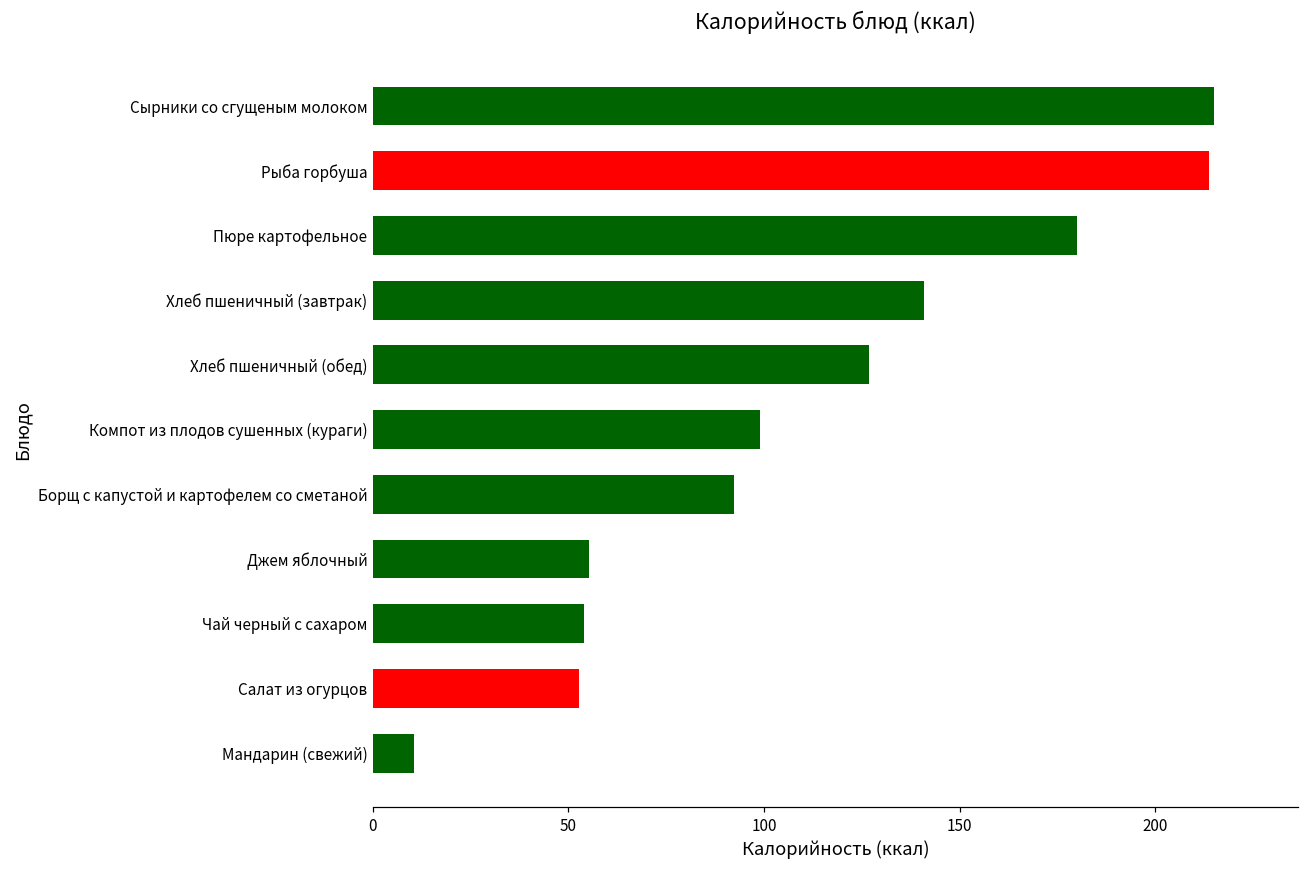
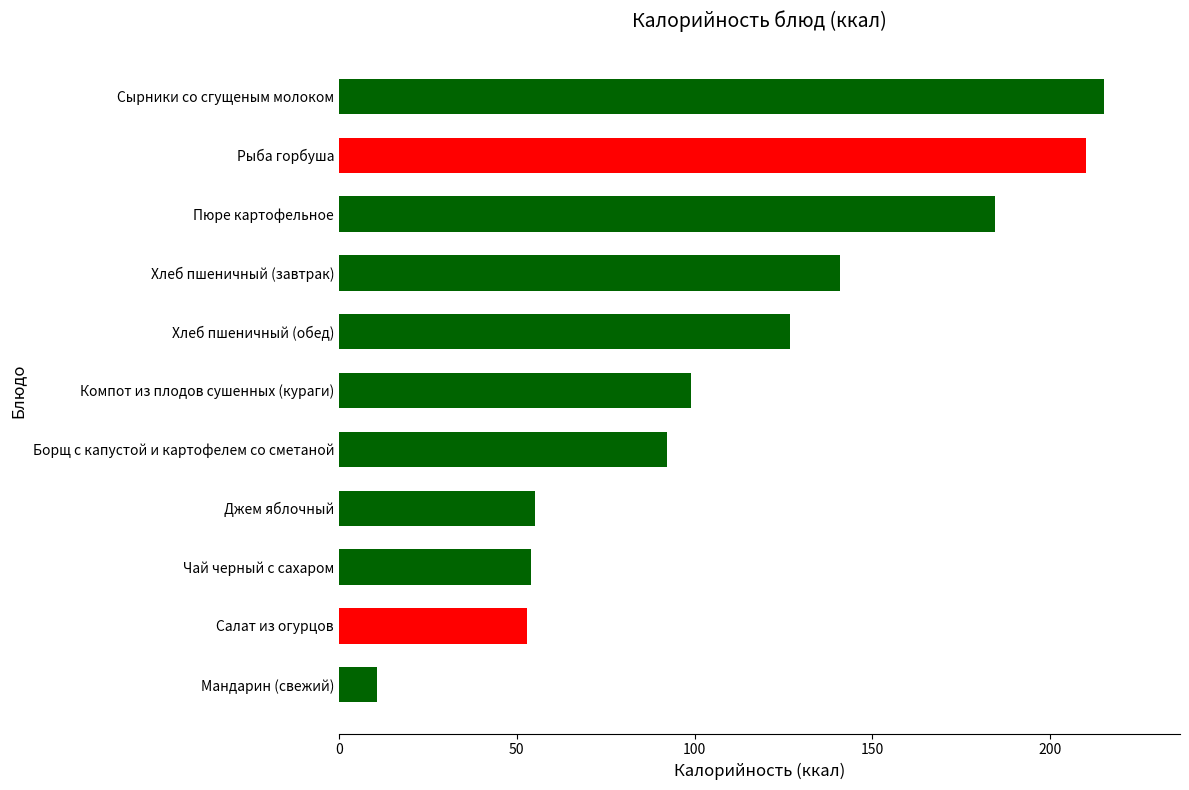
Рыба горбуша: 214 -> 210
Пюре картофельное: 180 -> 185
